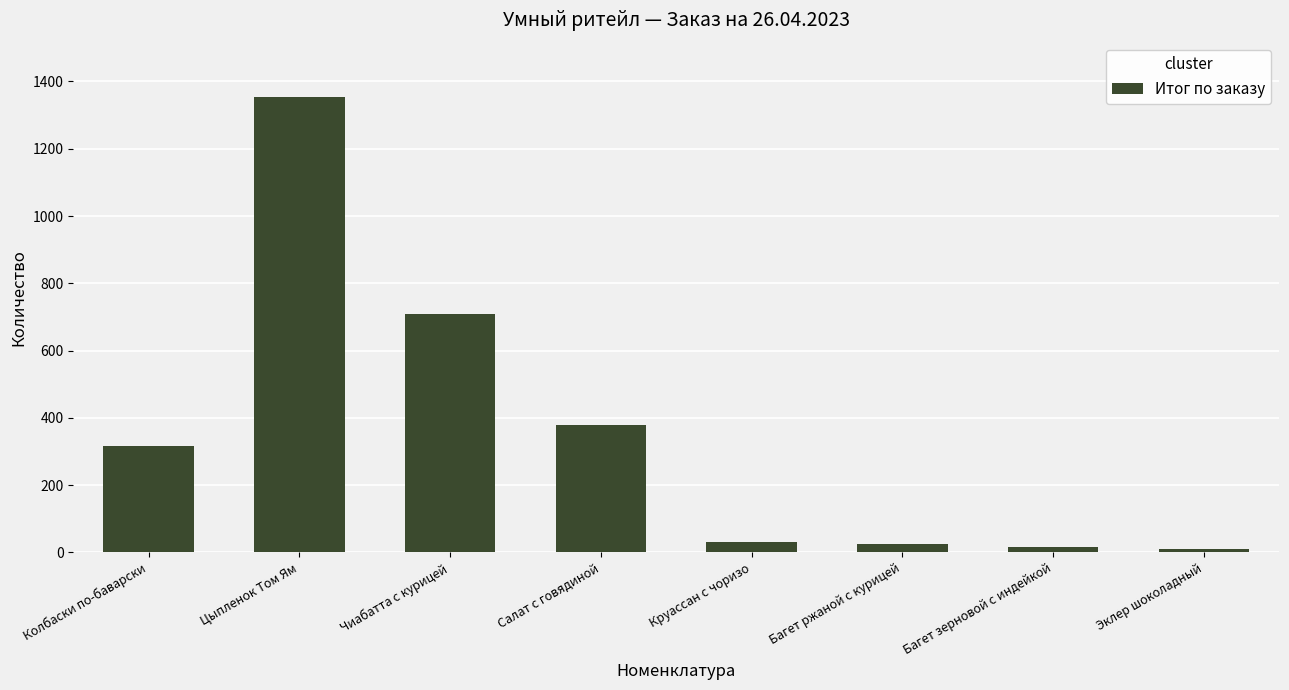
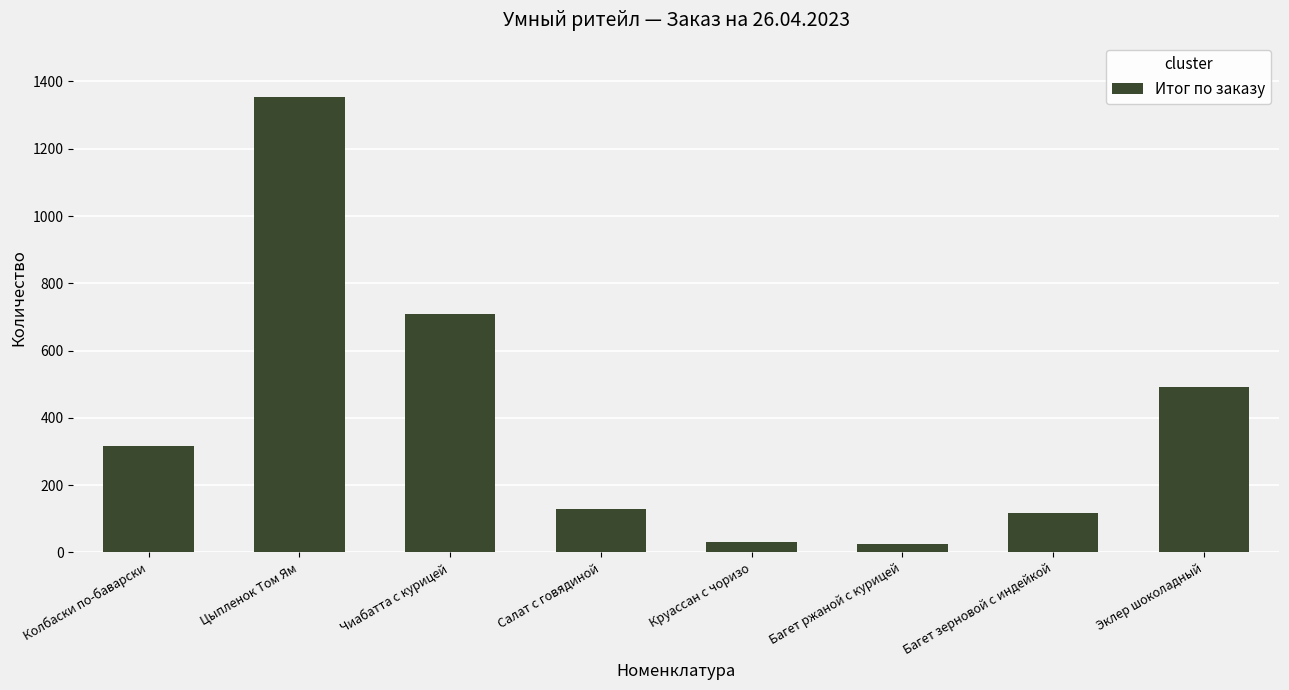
Салат с говядиной: 380 -> 130
Багет зерновой с индейкой: 20 -> 120
Эклер шоколадный: 10 -> 490
